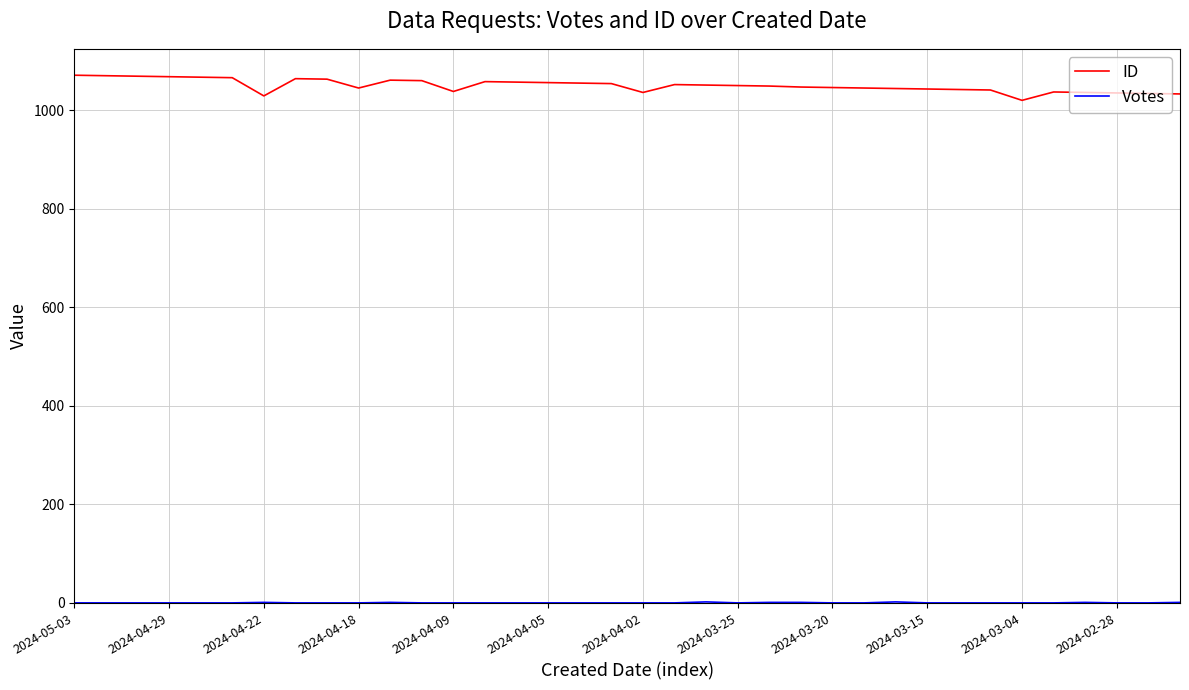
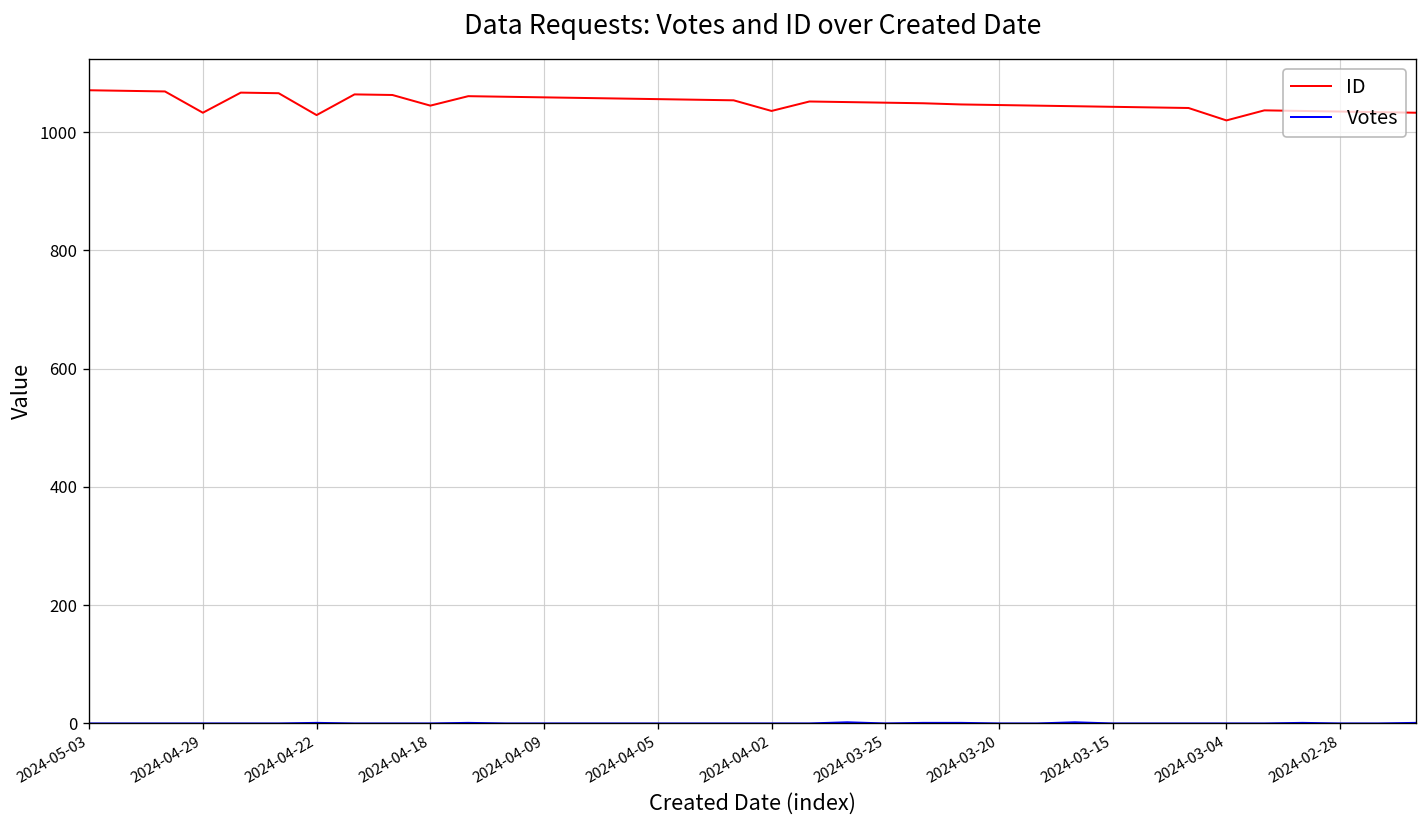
ID, 2024-04-29: 1070 -> 1030
ID, 2024-04-09: 1040 -> 1060
